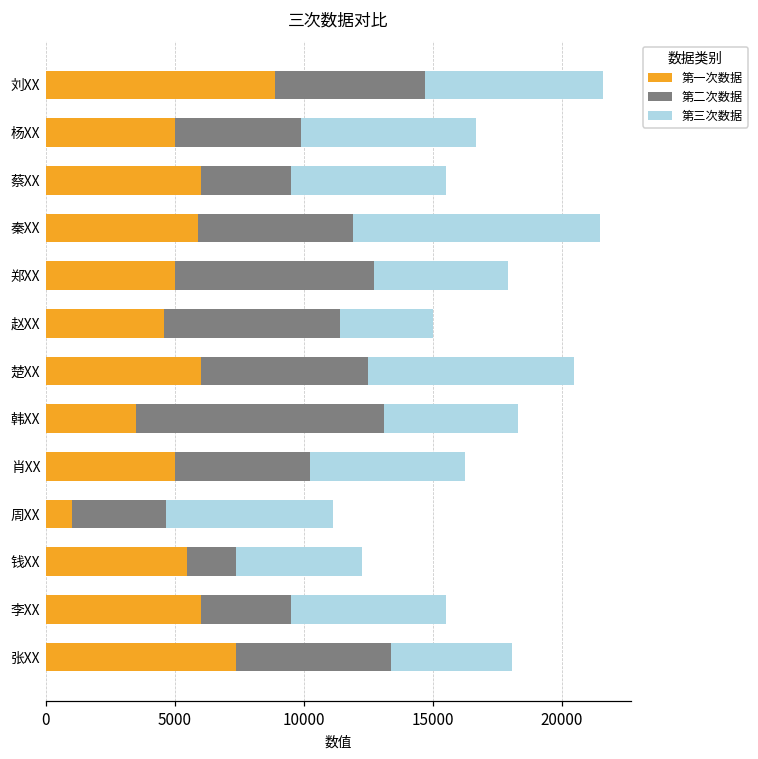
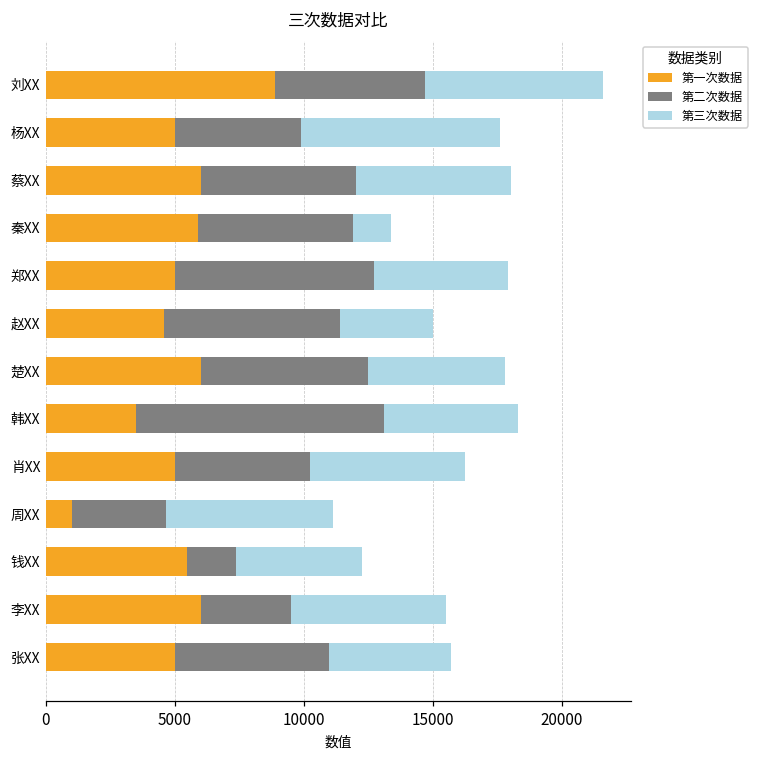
第三次数据, 杨XX: 6800 -> 7700
第二次数据, 蔡XX: 3500 -> 6000
第三次数据, 秦XX: 9600 -> 1500
第三次数据, 楚XX: 8000 -> 5300
第一次数据, 张XX: 7400 -> 5000
